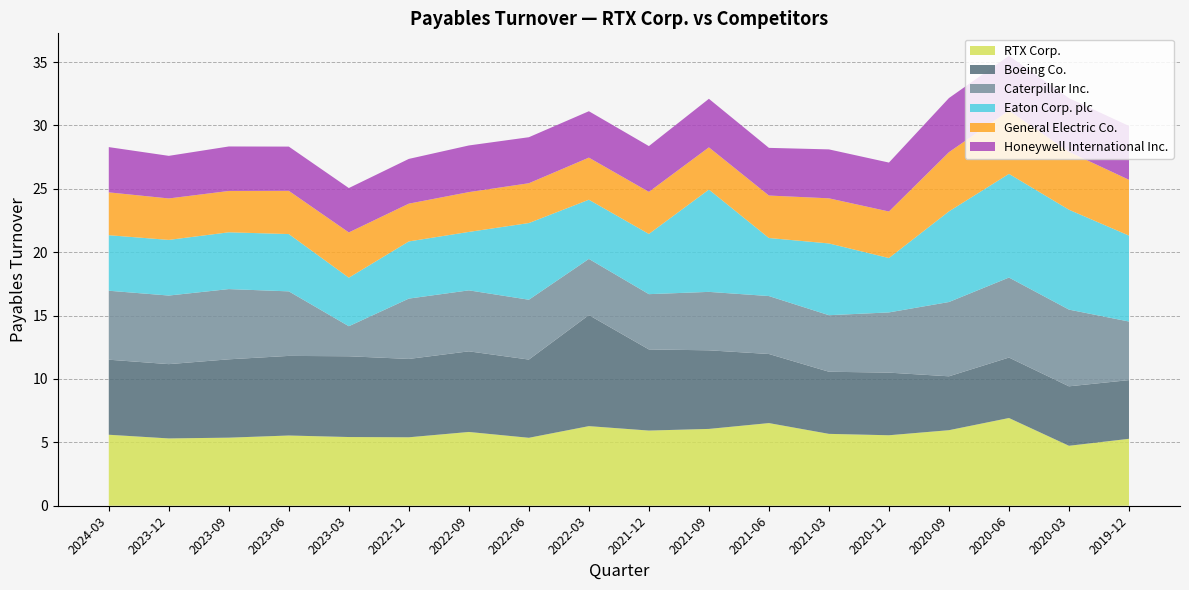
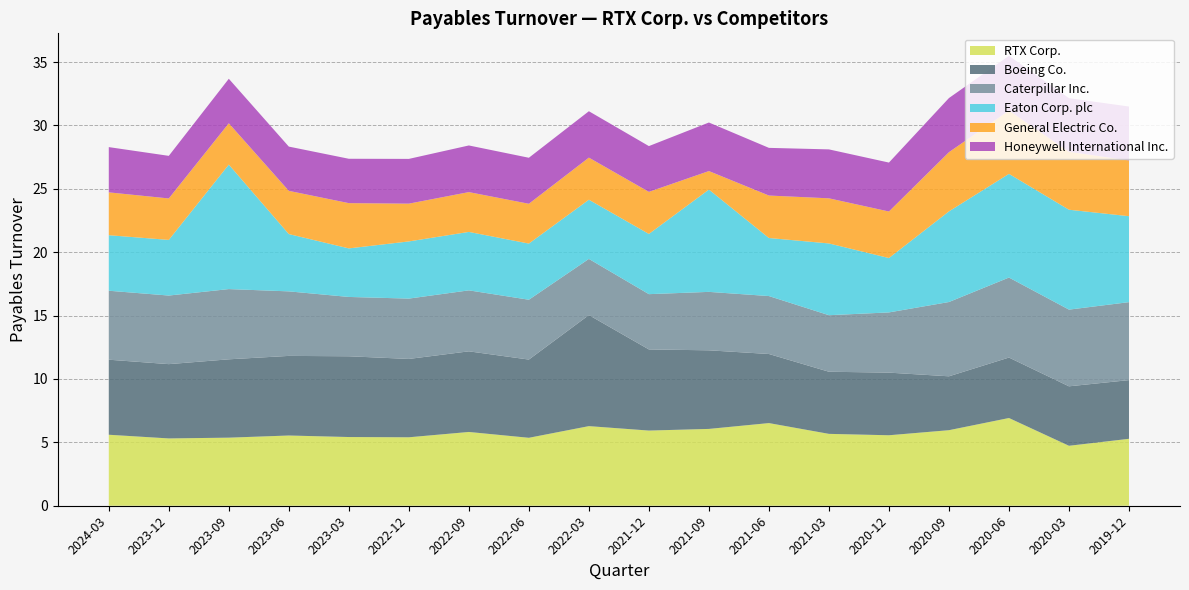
Eaton Corp. plc, 2023-09: 4.5 -> 9.8
Caterpillar Inc., 2023-03: 2.4 -> 4.7
Eaton Corp. plc, 2022-06: 6.1 -> 4.4
General Electric Co., 2021-09: 3.3 -> 1.5
Caterpillar Inc., 2019-12: 4.6 -> 6.2
